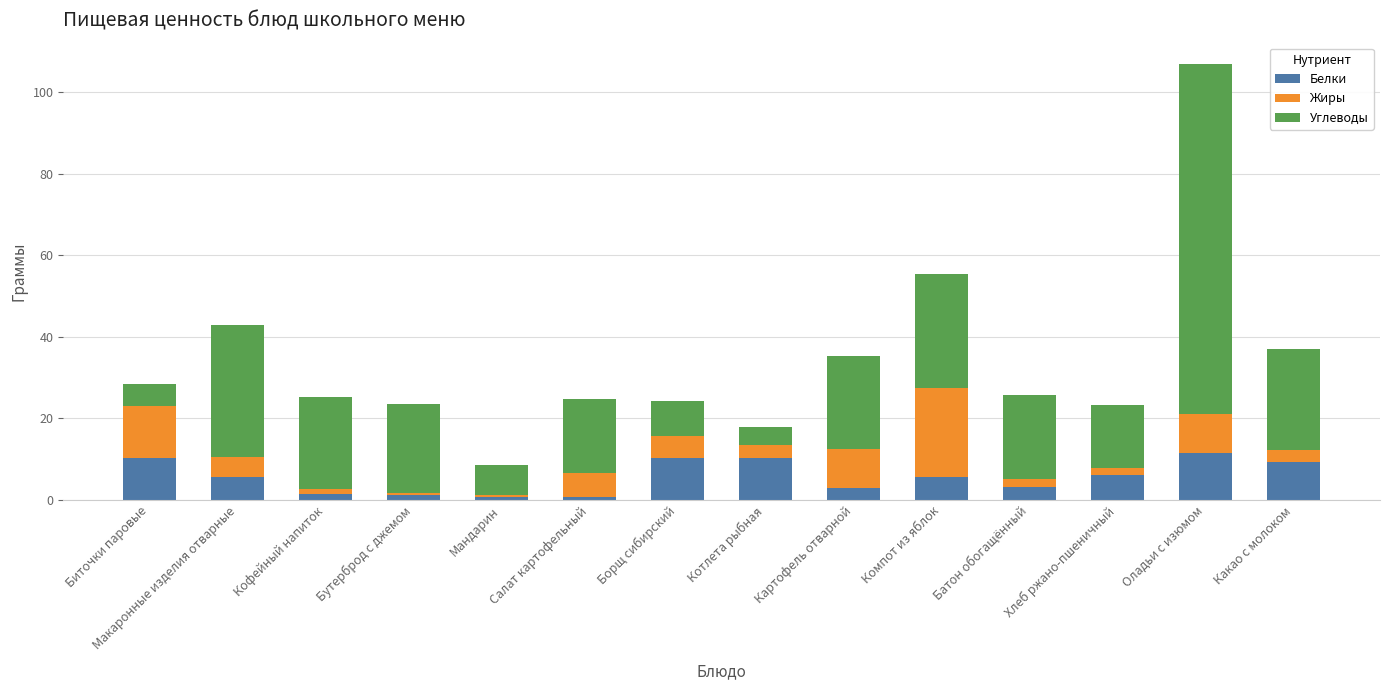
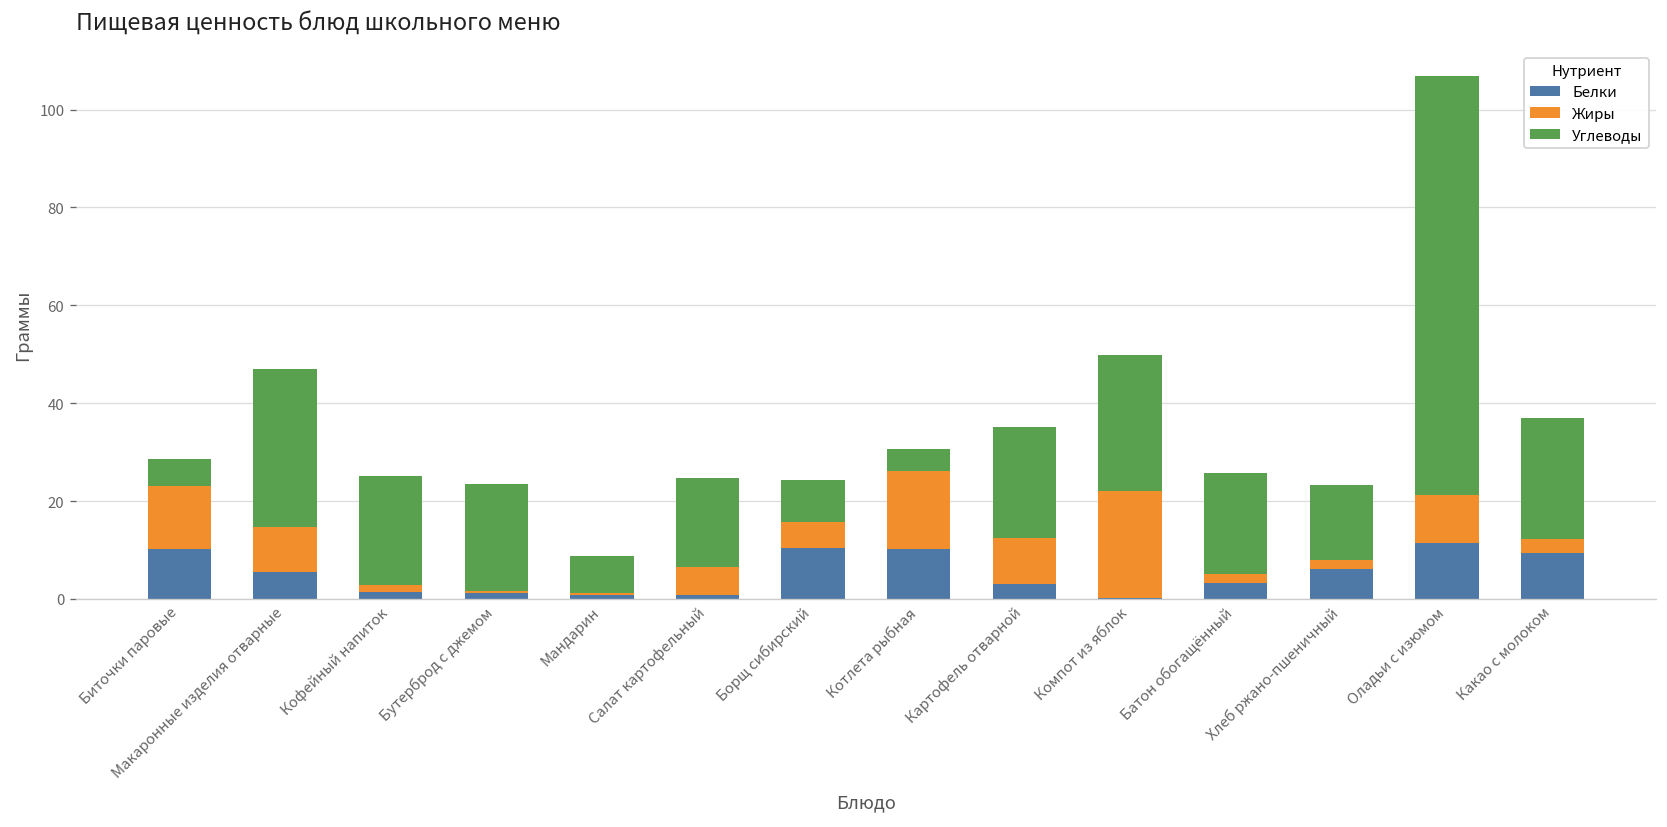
Жиры, Макаронные изделия отварные: 5 -> 9
Жиры, Котлета рыбная: 3 -> 16
Белки, Компот из яблок: 6 -> 0
